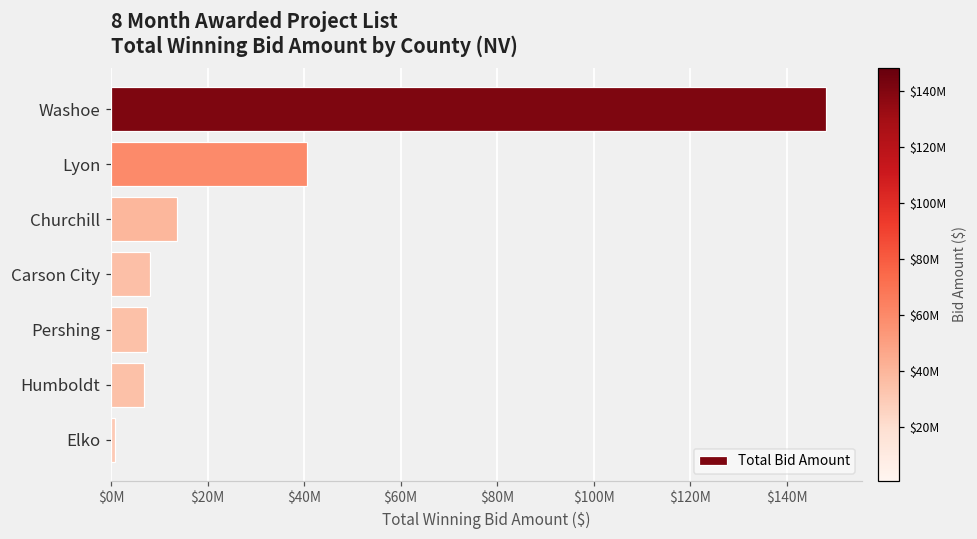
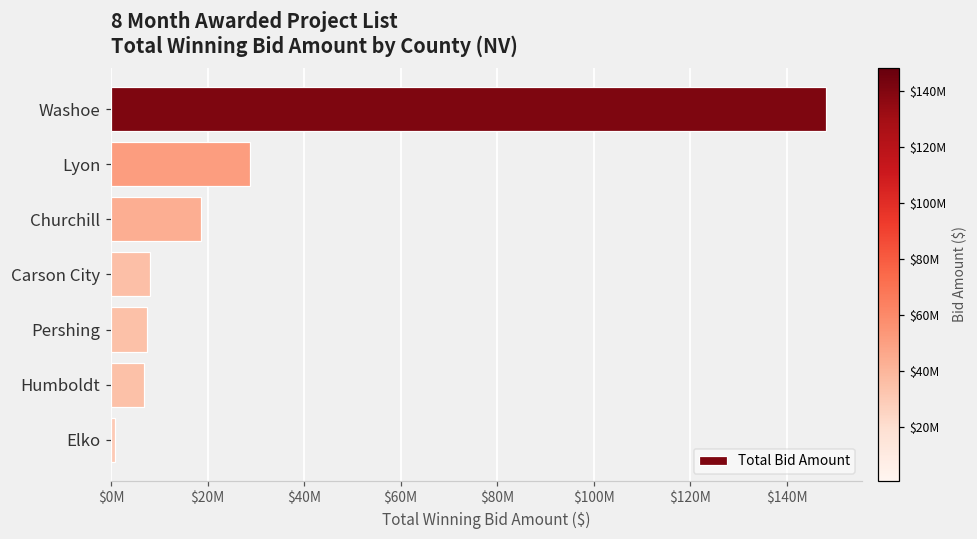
Lyon: $41000000 -> $29000000
Churchill: $14000000 -> $19000000
